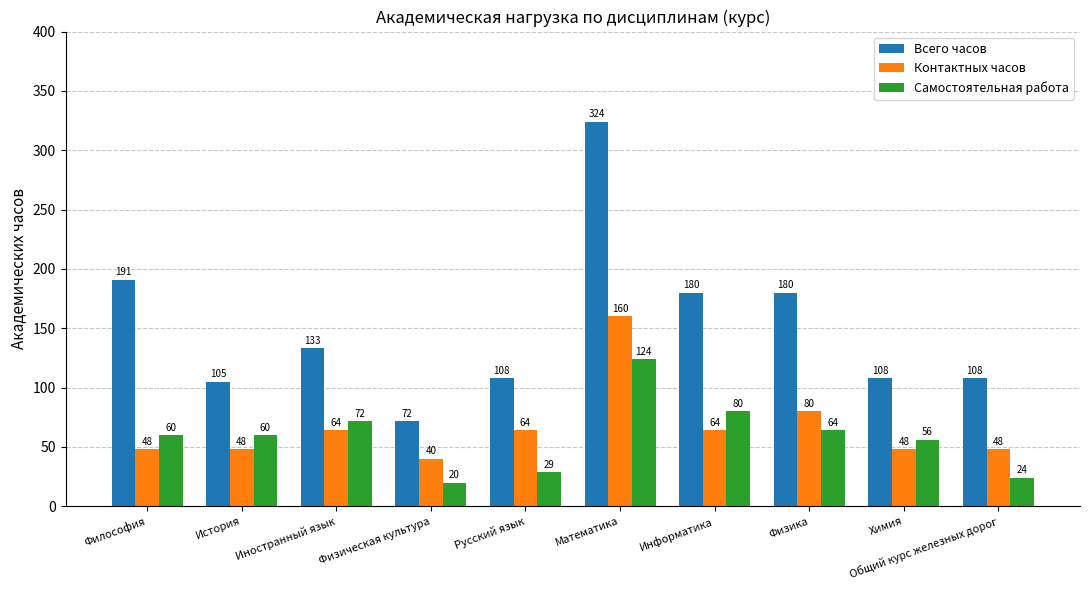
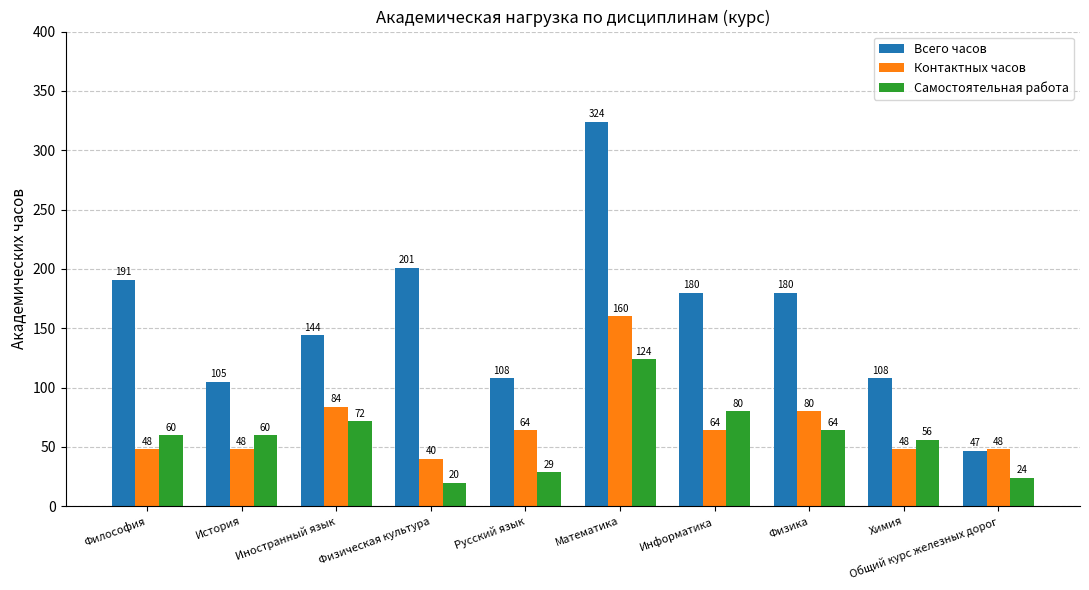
Всего часов, Иностранный язык: 133 -> 144
Контактных часов, Иностранный язык: 64 -> 84
Всего часов, Физическая культура: 72 -> 201
Всего часов, Общий курс железных дорог: 108 -> 47
